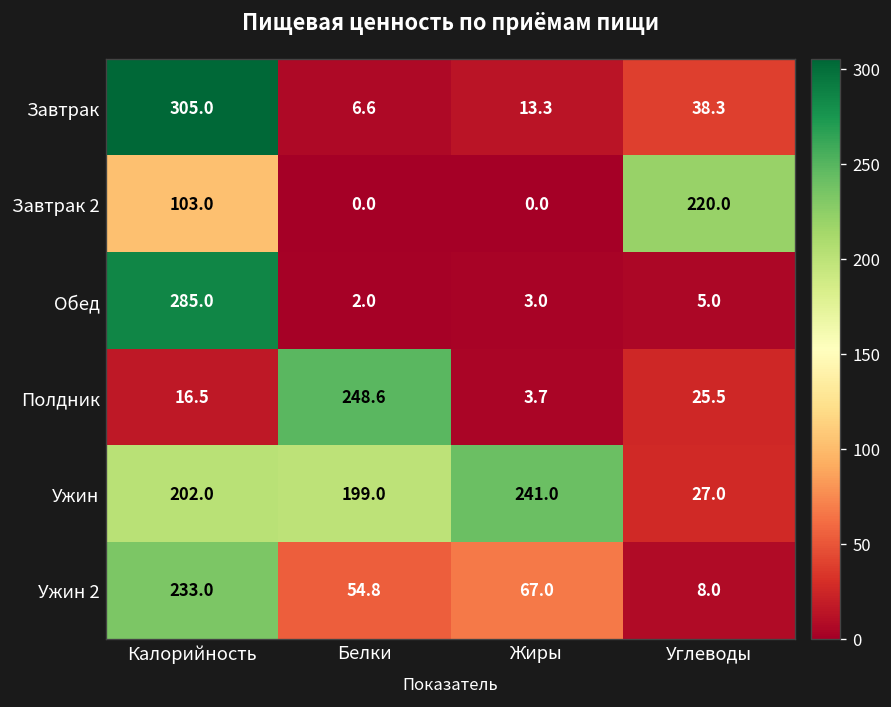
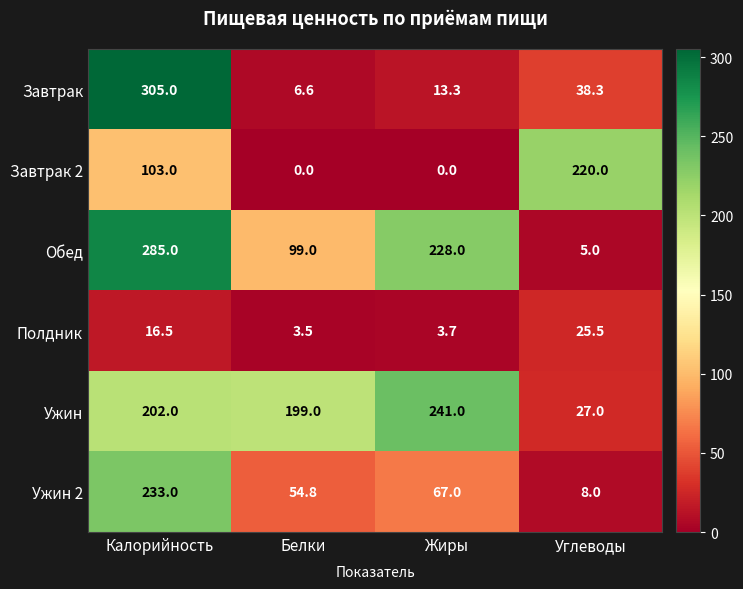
Обед, Белки: 2.0 -> 99.0
Обед, Жиры: 3.0 -> 228.0
Полдник, Белки: 248.6 -> 3.5
